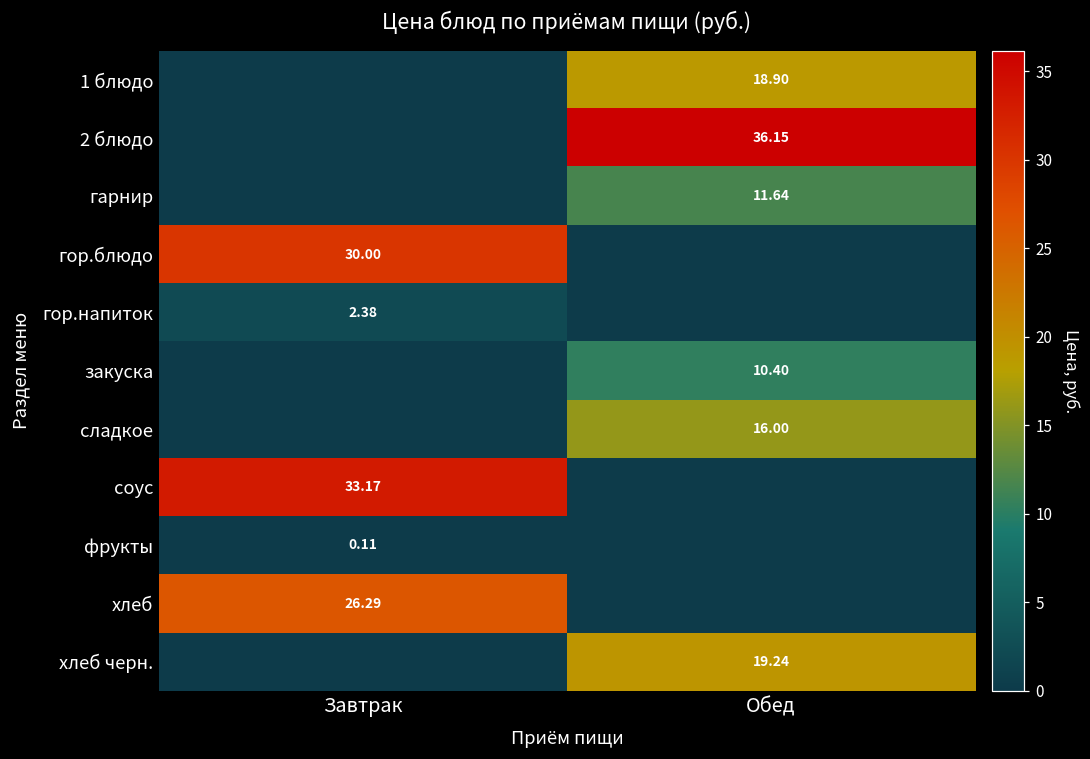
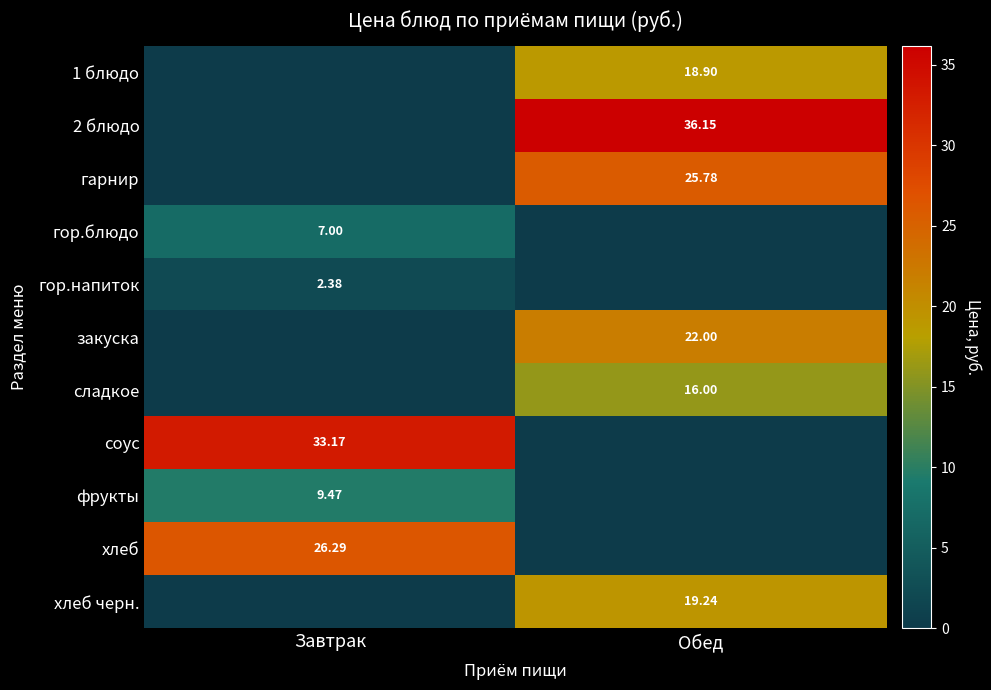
гарнир, Обед: 11.64 -> 25.78
гор.блюдо, Завтрак: 30.00 -> 7.00
закуска, Обед: 10.40 -> 22.00
фрукты, Завтрак: 0.11 -> 9.47
